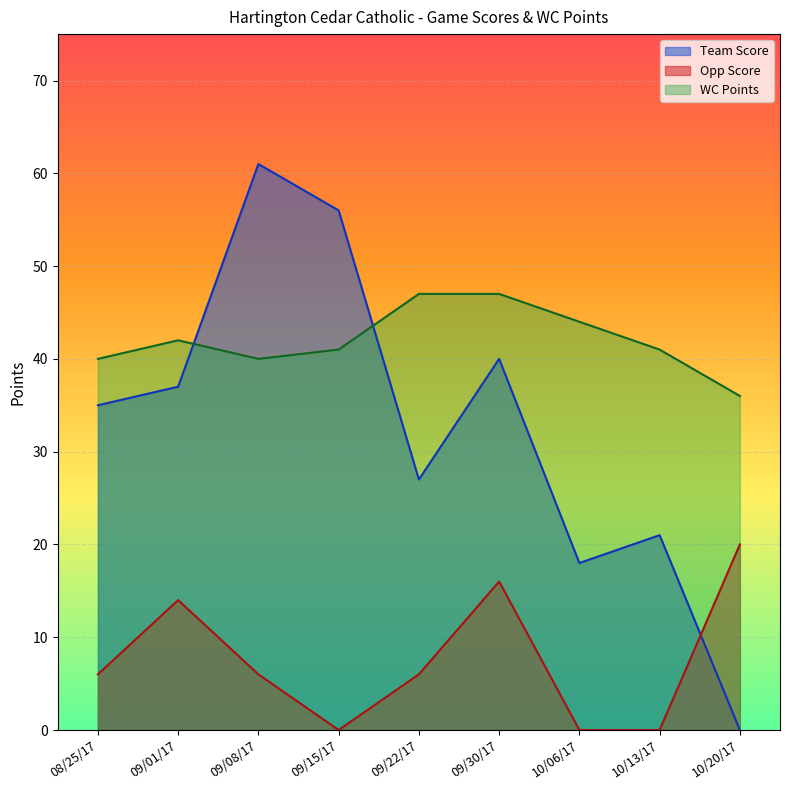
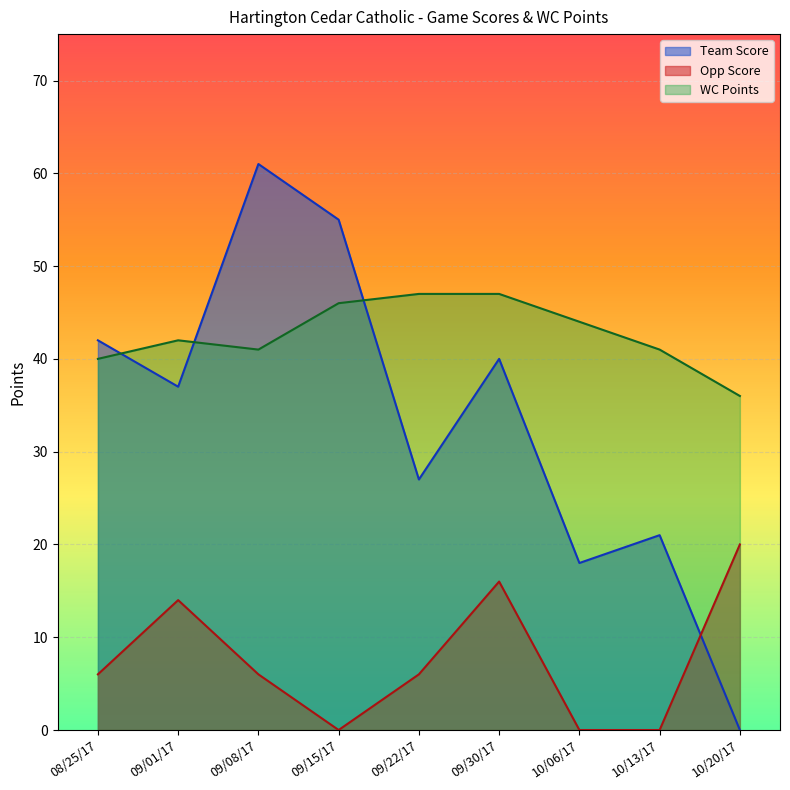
Team Score, 08/25/17: 35 -> 42
WC Points, 09/08/17: 40 -> 41
Team Score, 09/15/17: 56 -> 55
WC Points, 09/15/17: 41 -> 46
